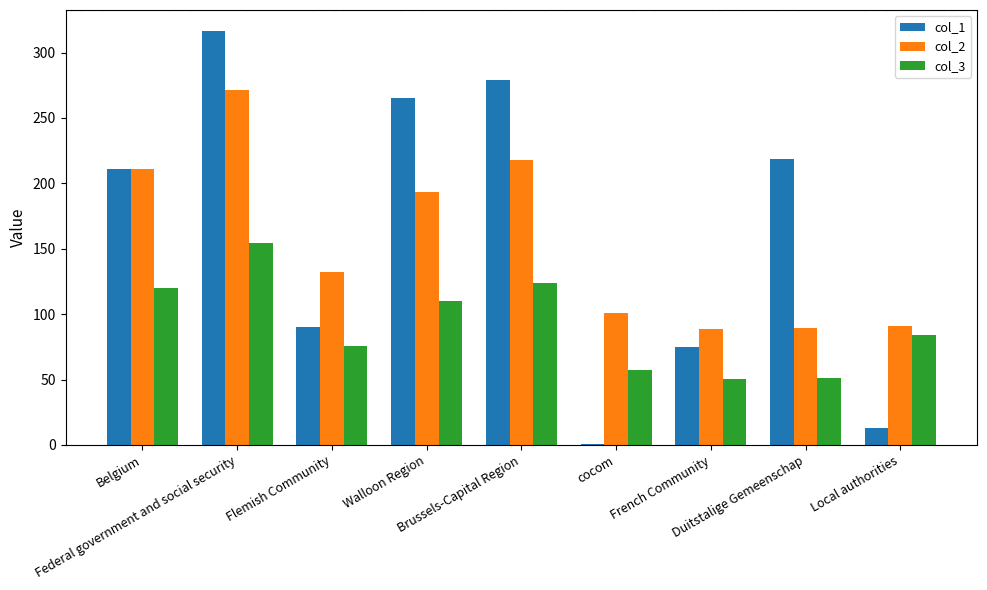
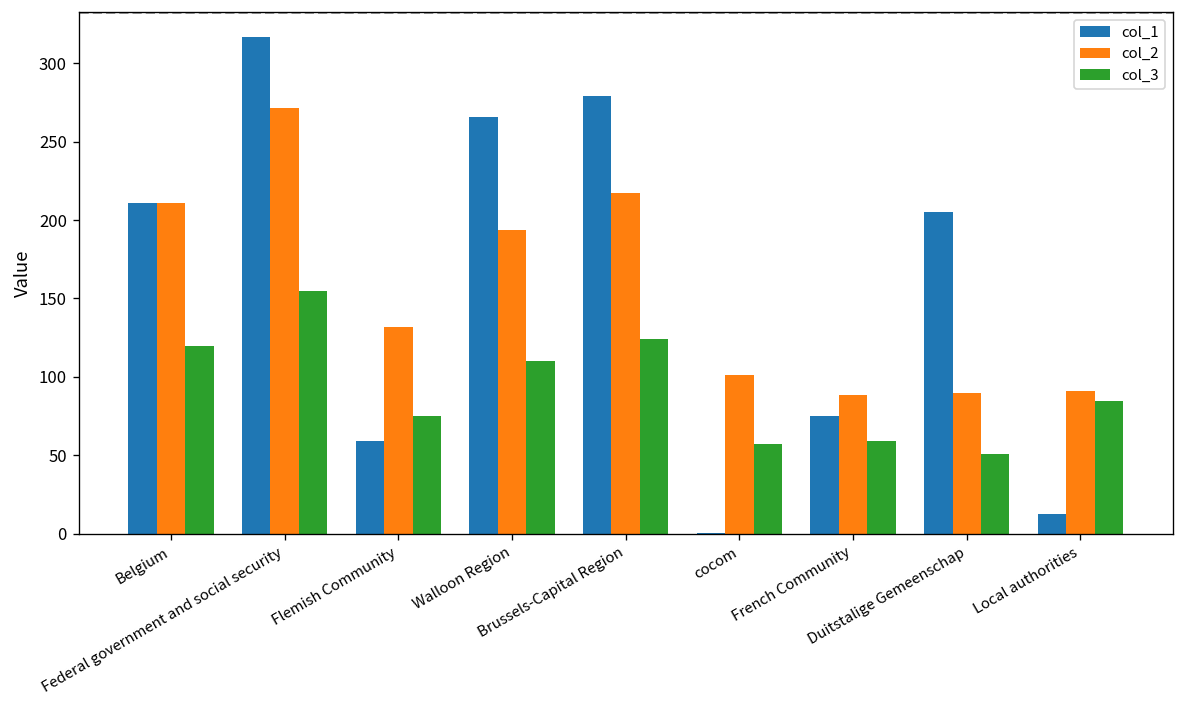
col_1, Flemish Community: 90 -> 59
col_3, French Community: 50 -> 59
col_1, Duitstalige Gemeenschap: 218 -> 205
